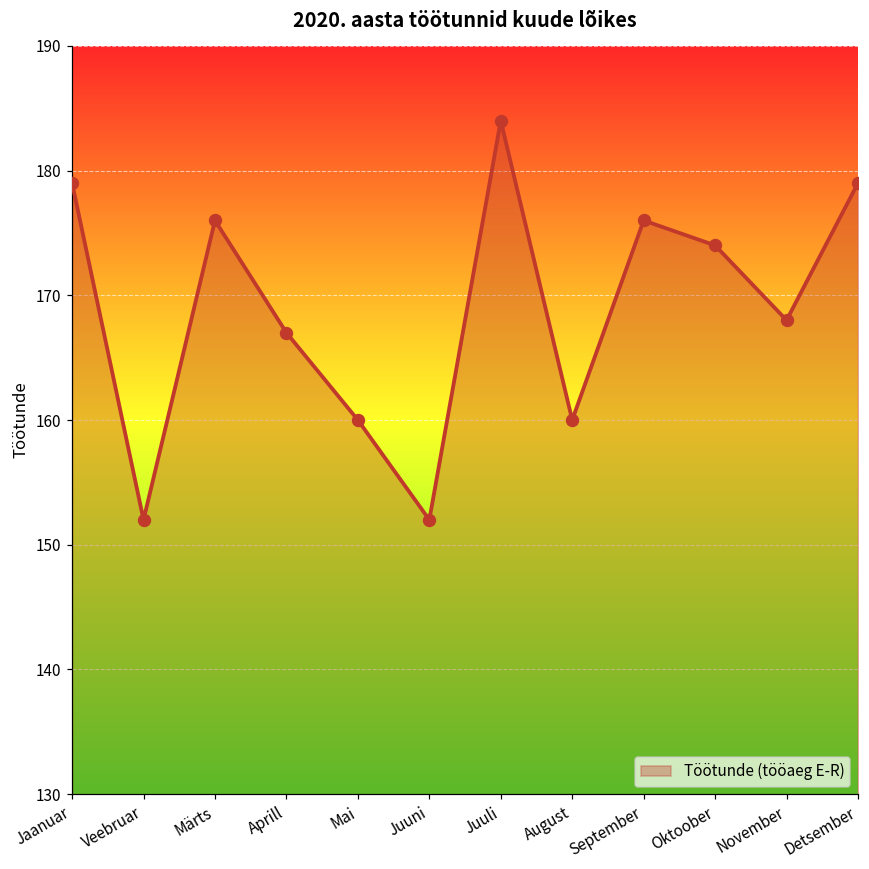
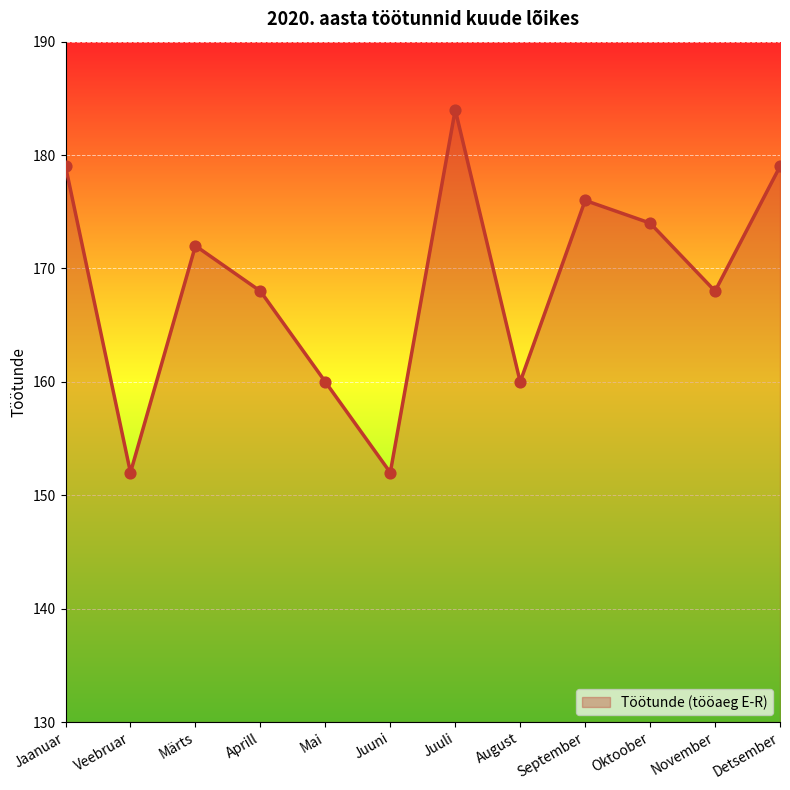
Märts: 176 -> 172
Aprill: 167 -> 168
